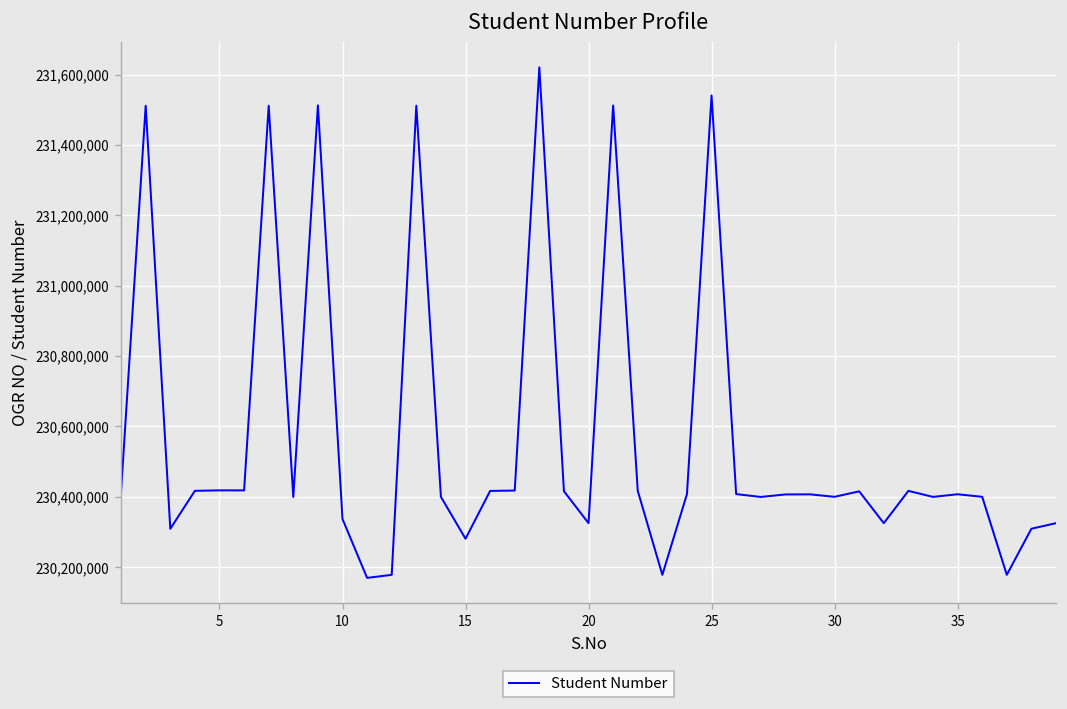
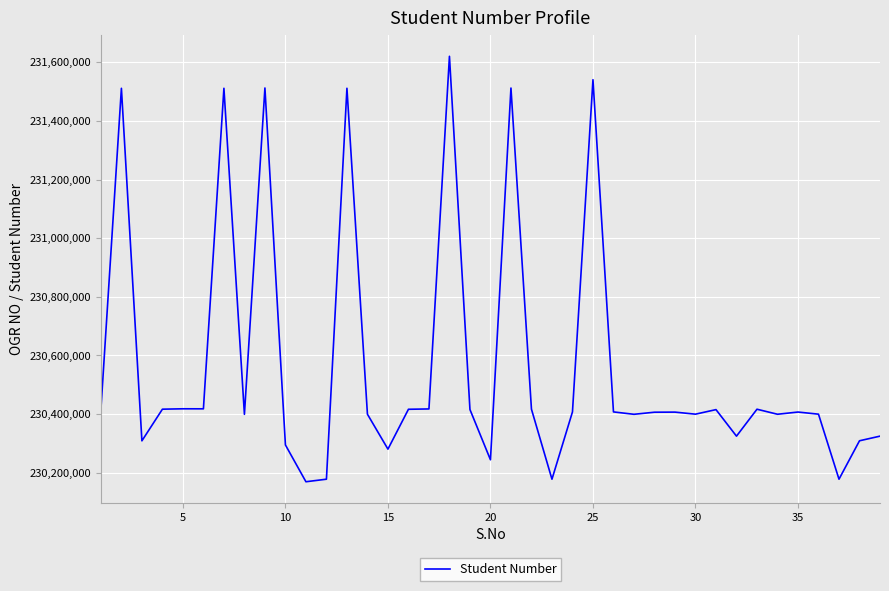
10: 230,340,000 -> 230,290,000
20: 230,320,000 -> 230,240,000
